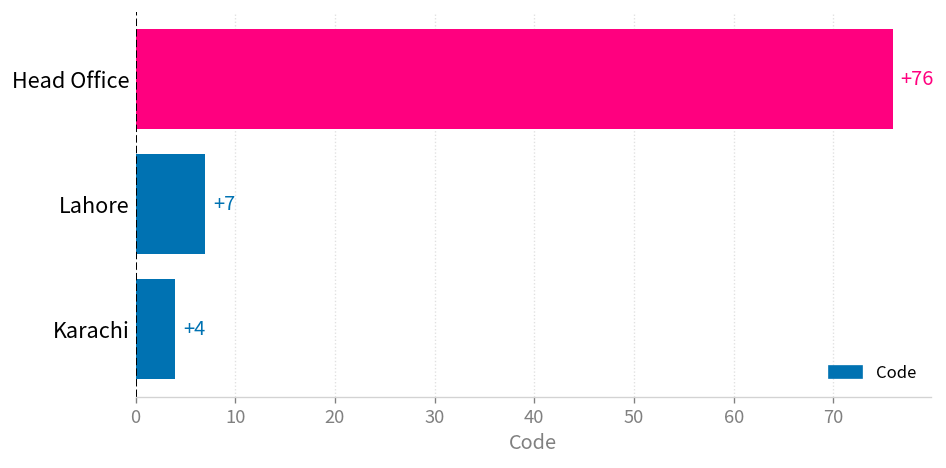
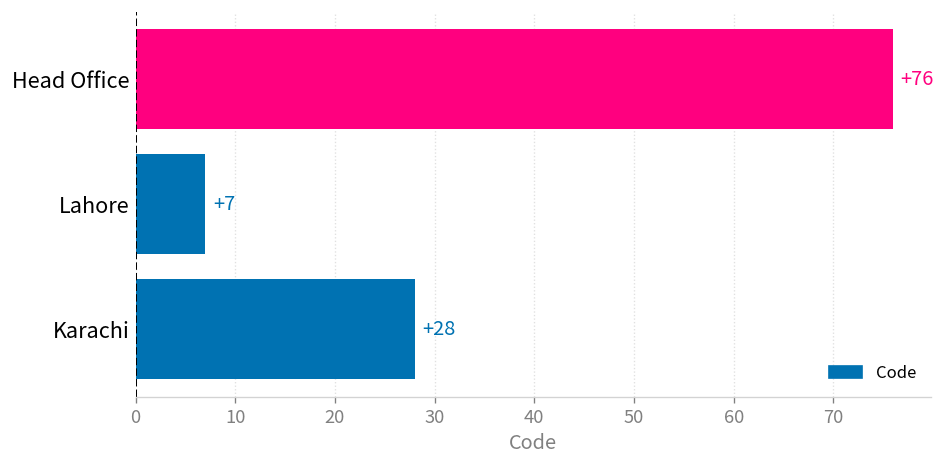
Karachi: +4 -> +28
